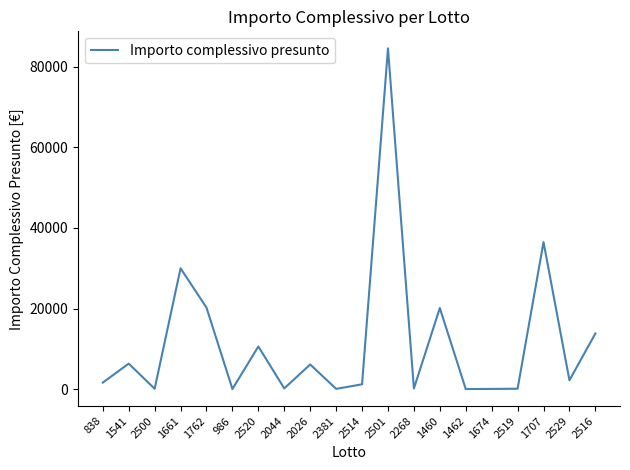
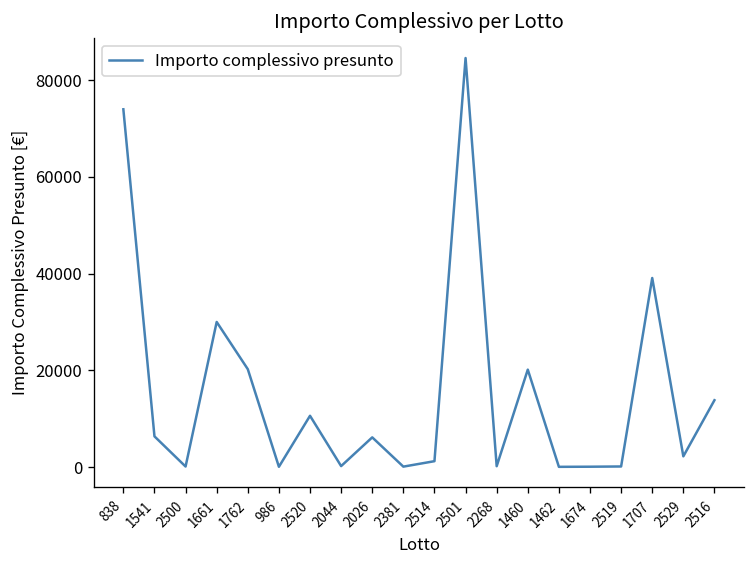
838: 2000 -> 74000
1707: 37000 -> 39000
